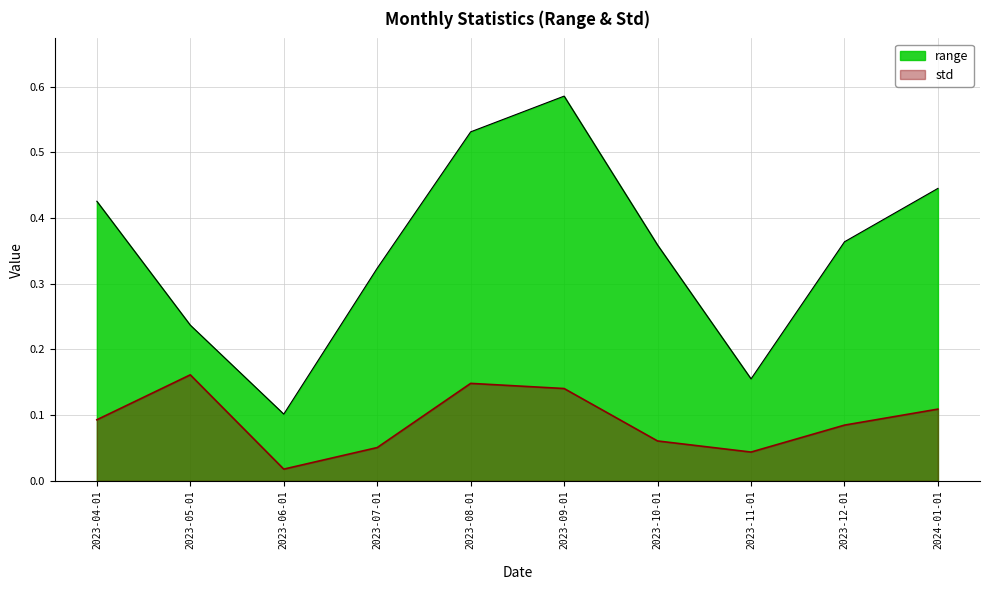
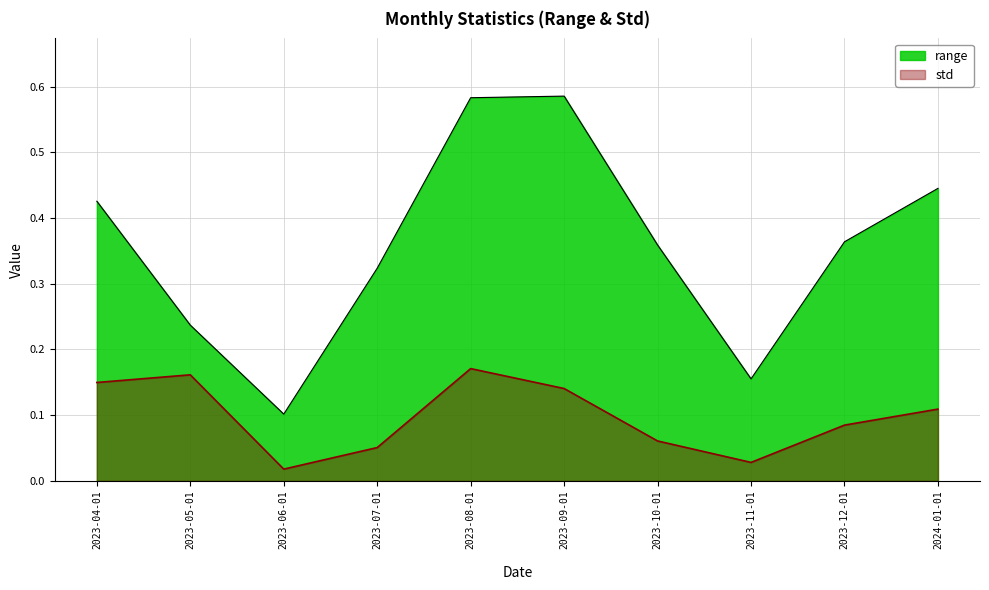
std, 2023-04-01: 0.09 -> 0.15
range, 2023-08-01: 0.53 -> 0.58
std, 2023-08-01: 0.15 -> 0.17
std, 2023-11-01: 0.04 -> 0.03
